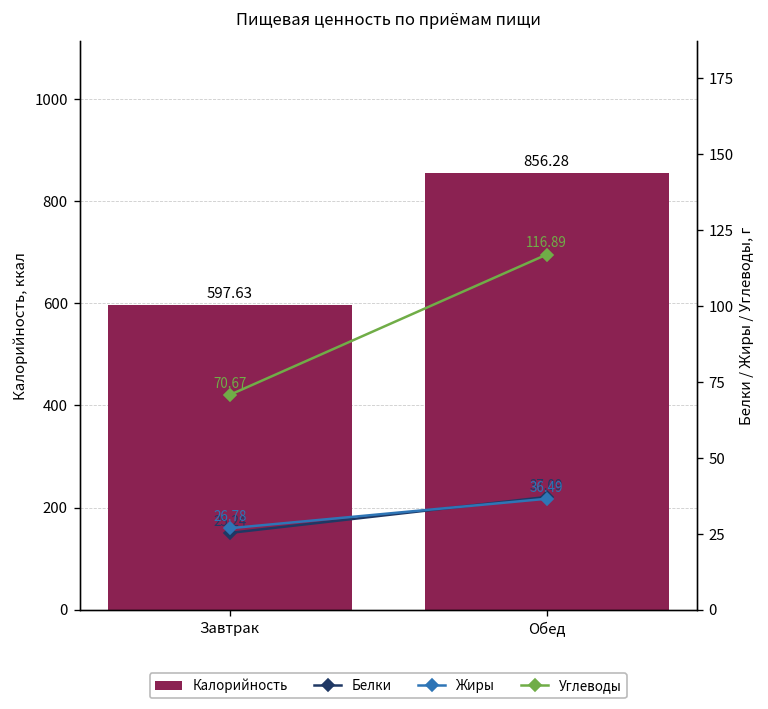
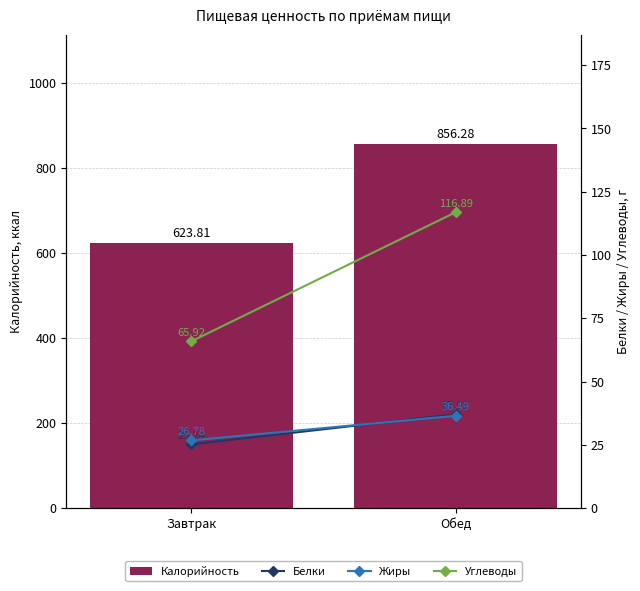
Калорийность, Завтрак: 597.63 -> 623.81
Углеводы, Завтрак: 70.67 -> 65.92
